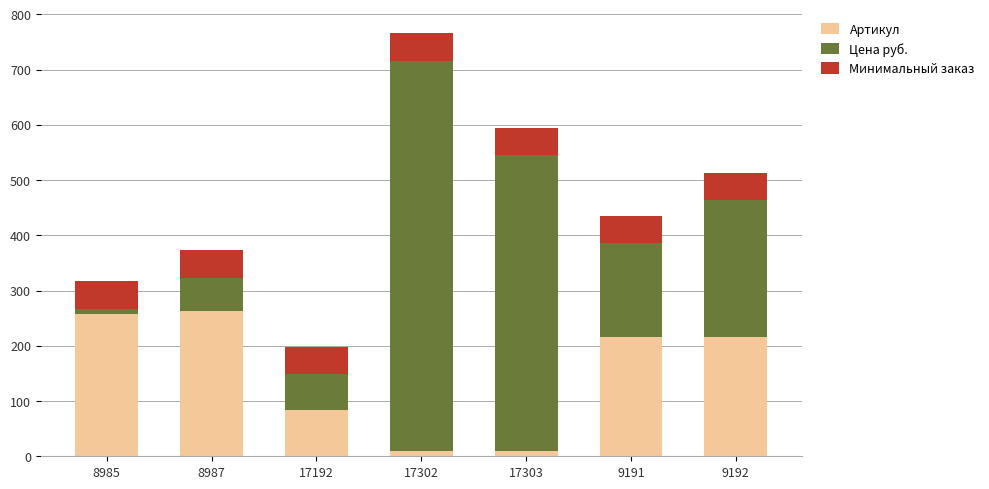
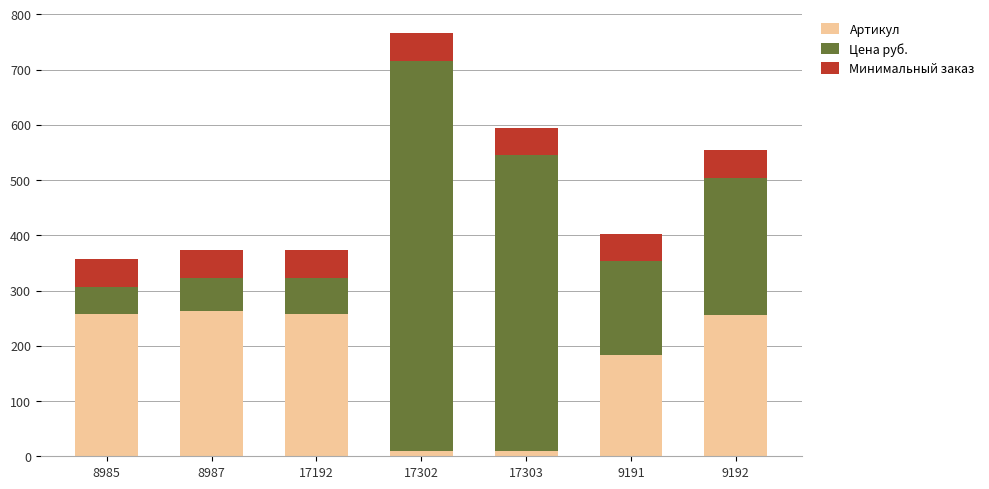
Цена руб., 8985: 10 -> 50
Артикул, 17192: 80 -> 260
Артикул, 9191: 220 -> 180
Артикул, 9192: 220 -> 260
